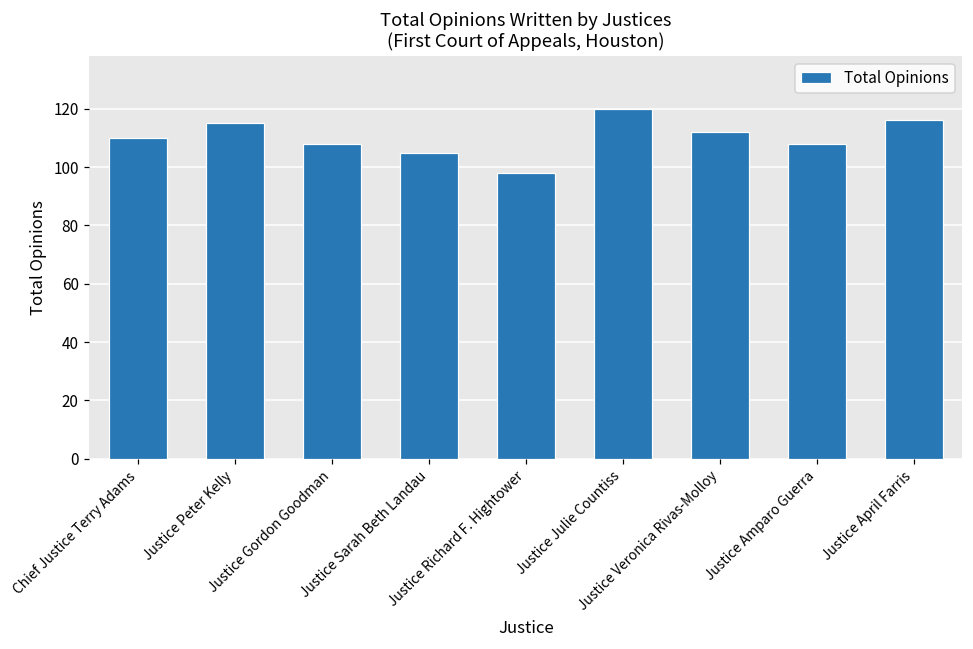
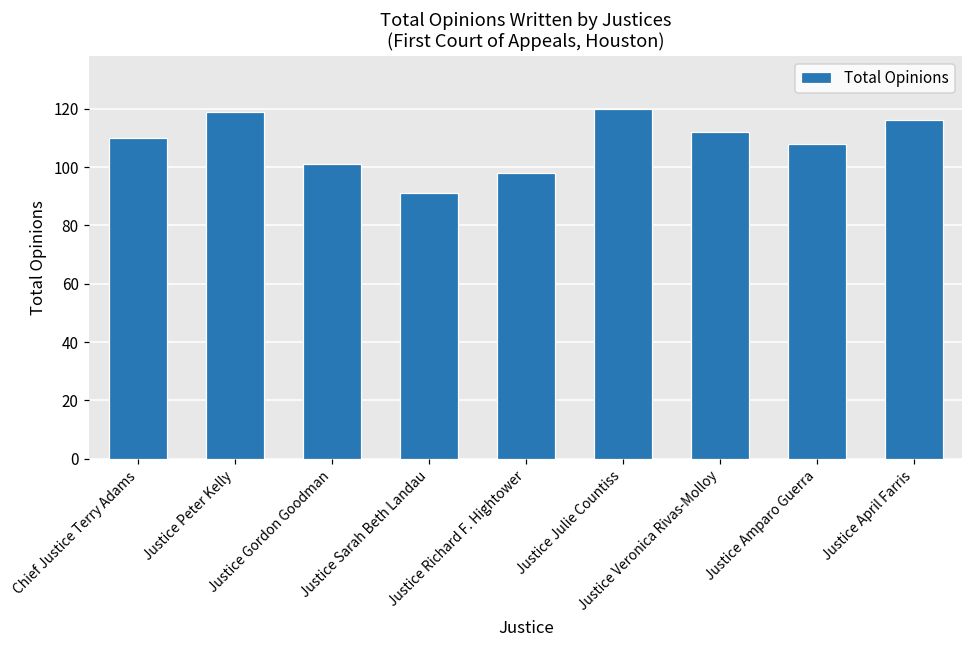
Justice Peter Kelly: 115 -> 119
Justice Gordon Goodman: 108 -> 101
Justice Sarah Beth Landau: 105 -> 91
